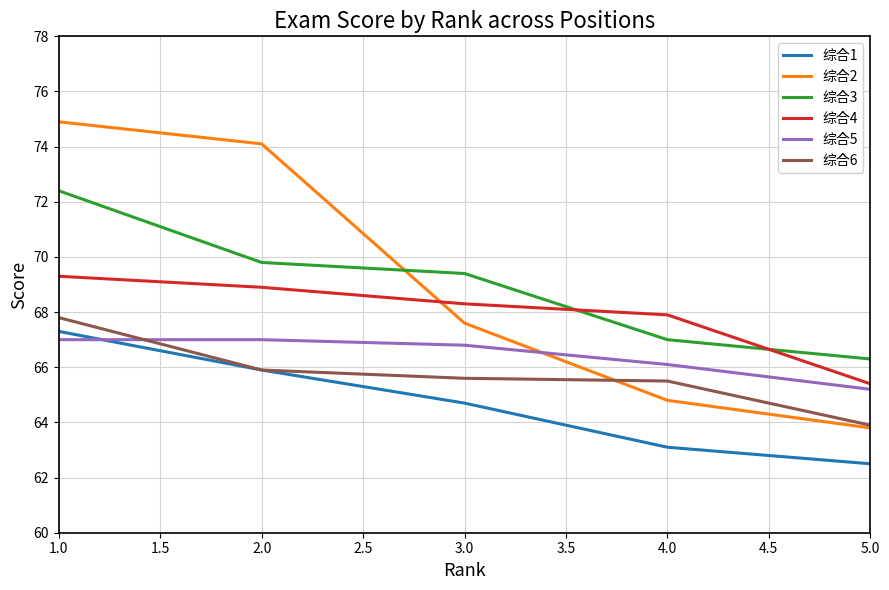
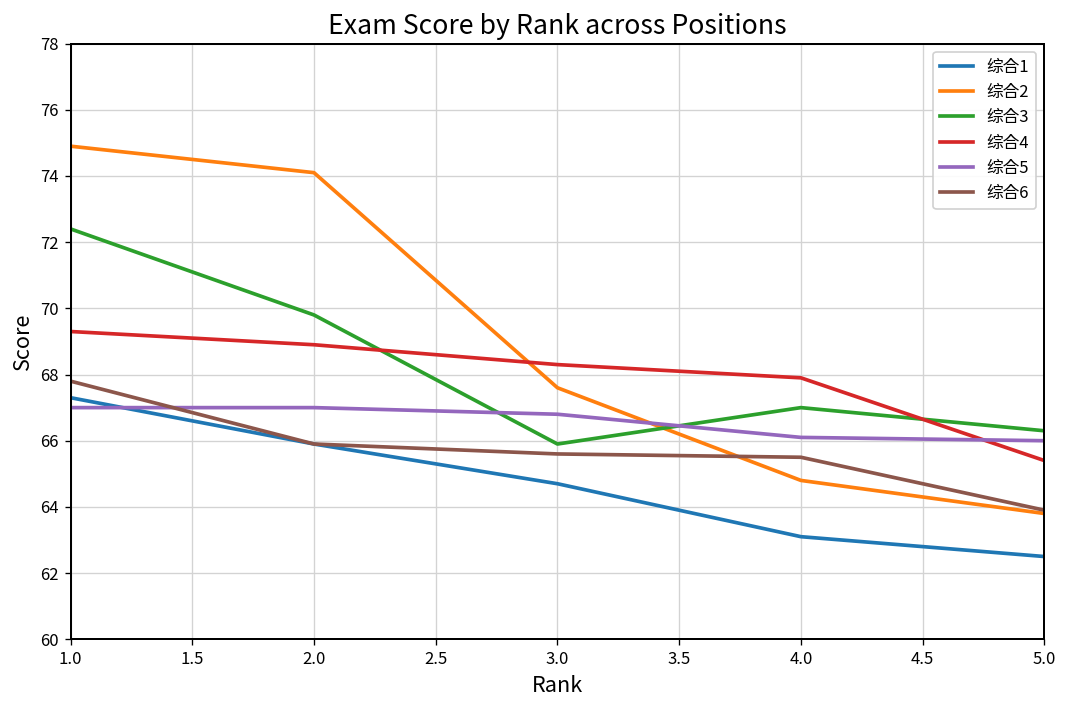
综合3, 3.0: 69.4 -> 65.9
综合5, 5.0: 65.2 -> 66.0
